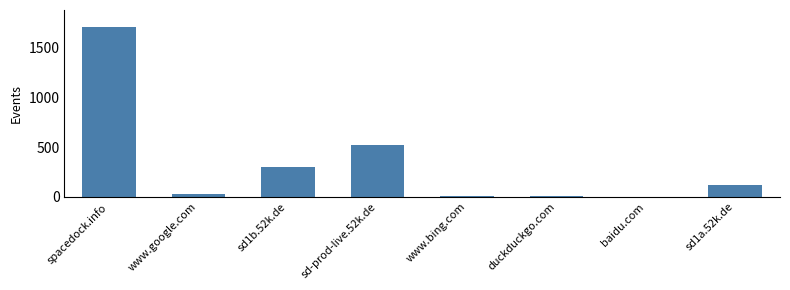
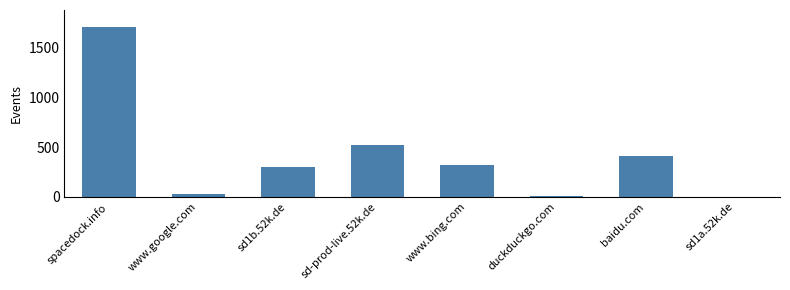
www.bing.com: 0 -> 300
baidu.com: 0 -> 400
sd1a.52k.de: 100 -> 0
